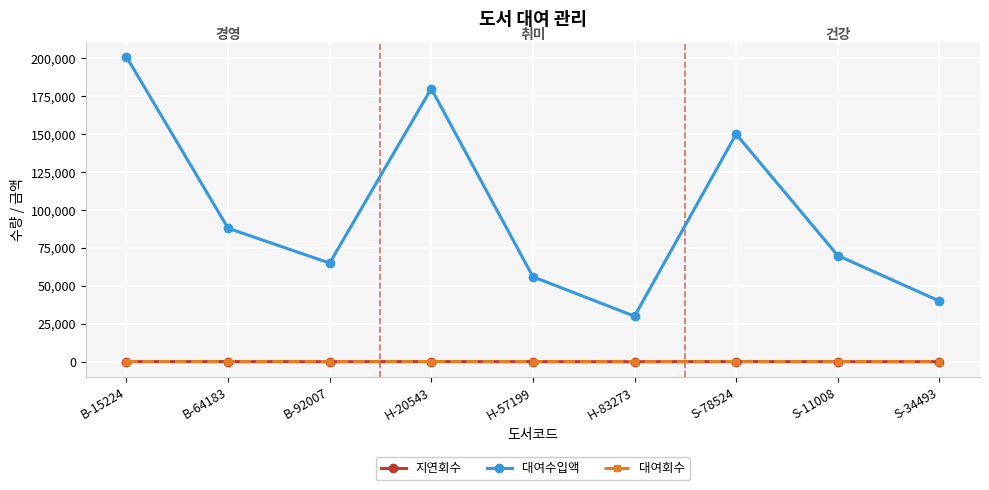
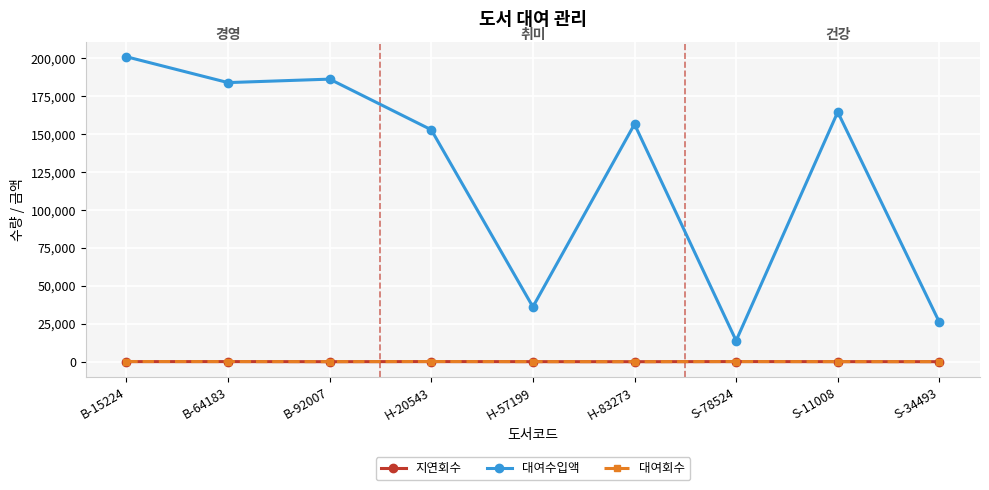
대여수입액, B-64183: 88,000 -> 184,000
대여수입액, B-92007: 65,000 -> 186,000
대여수입액, H-20543: 180,000 -> 153,000
대여수입액, H-57199: 56,000 -> 36,000
대여수입액, H-83273: 30,000 -> 157,000
대여수입액, S-78524: 150,000 -> 14,000
대여수입액, S-11008: 70,000 -> 165,000
대여수입액, S-34493: 40,000 -> 26,000
